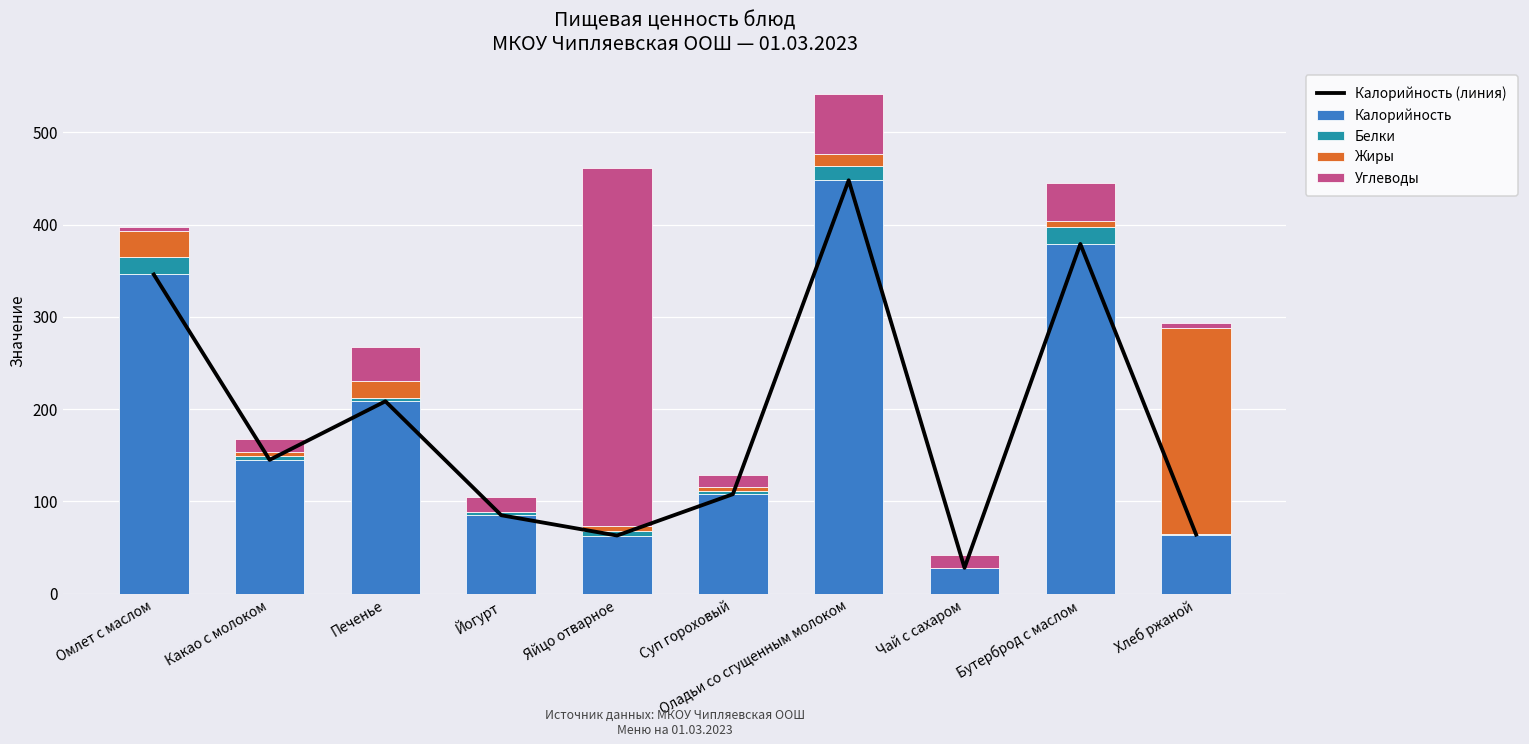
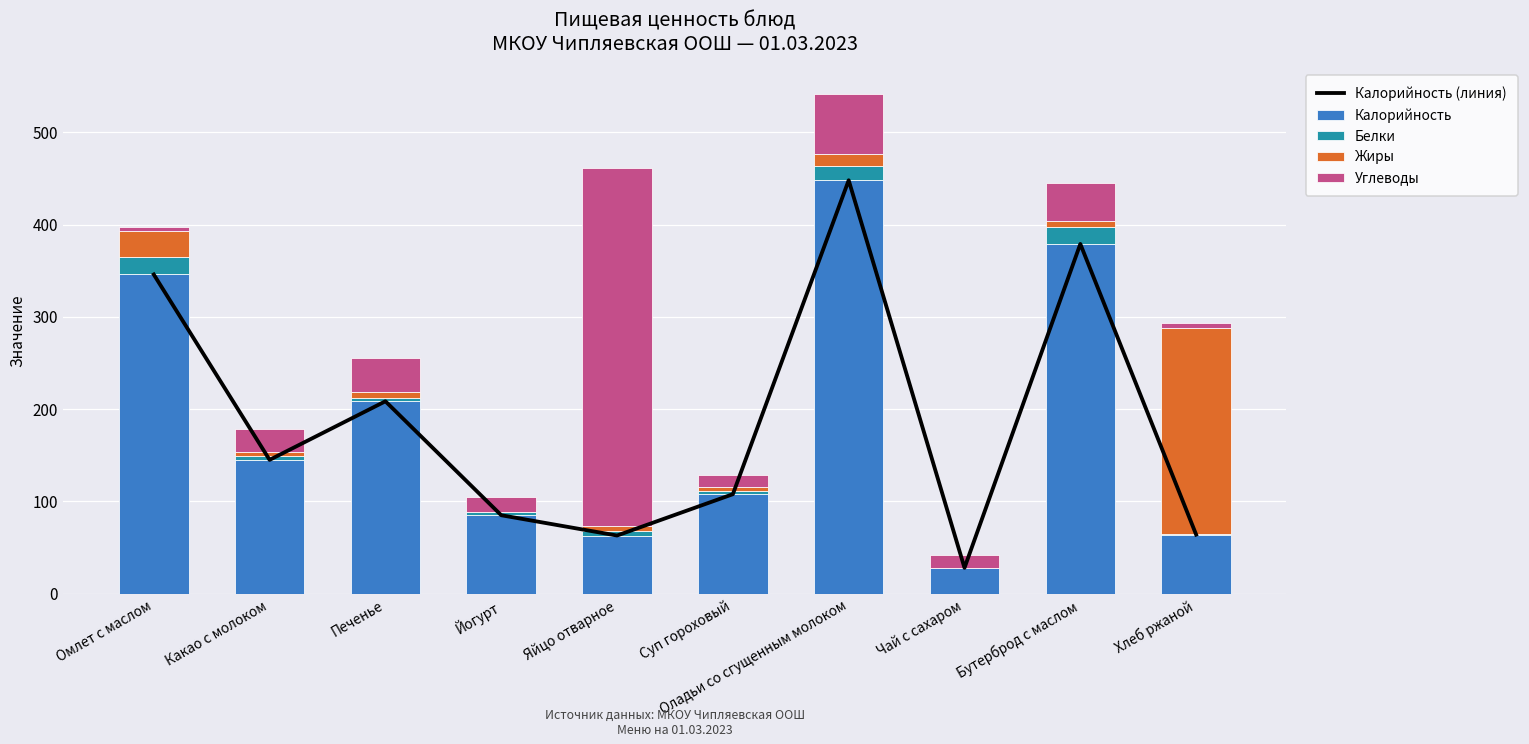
Углеводы, Какао с молоком: 10 -> 30
Жиры, Печенье: 20 -> 10
